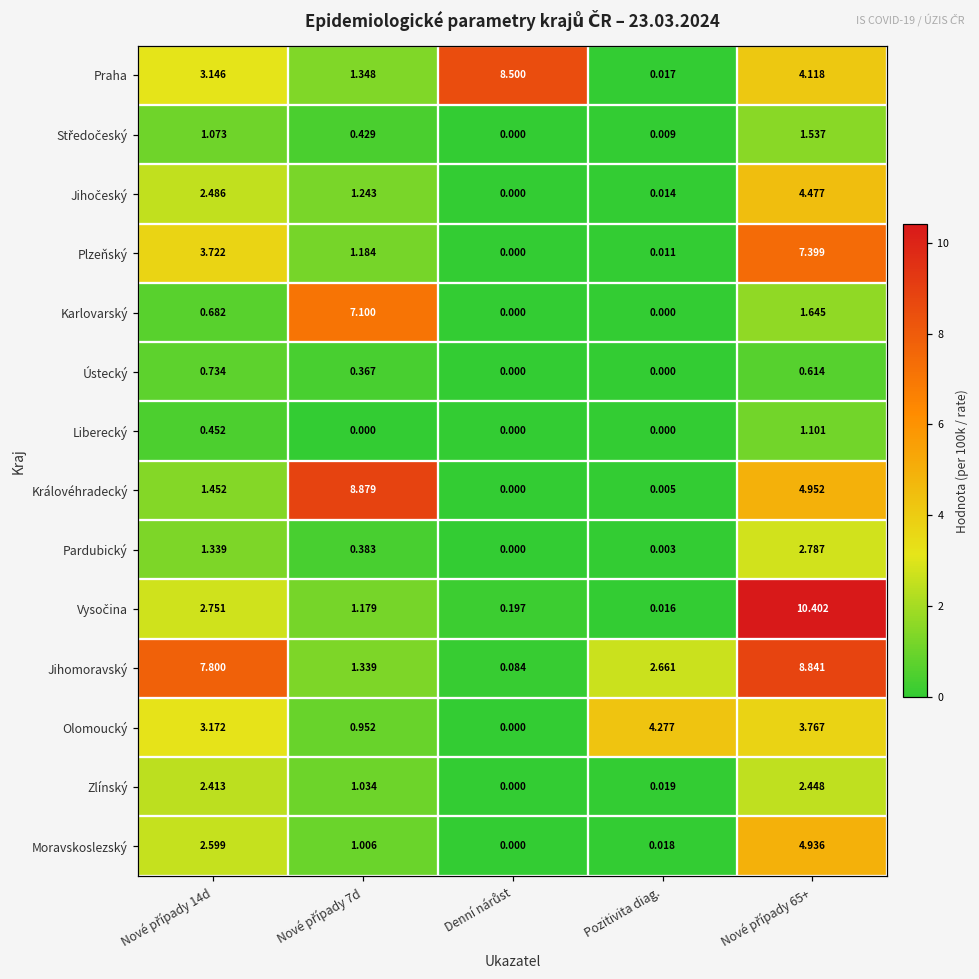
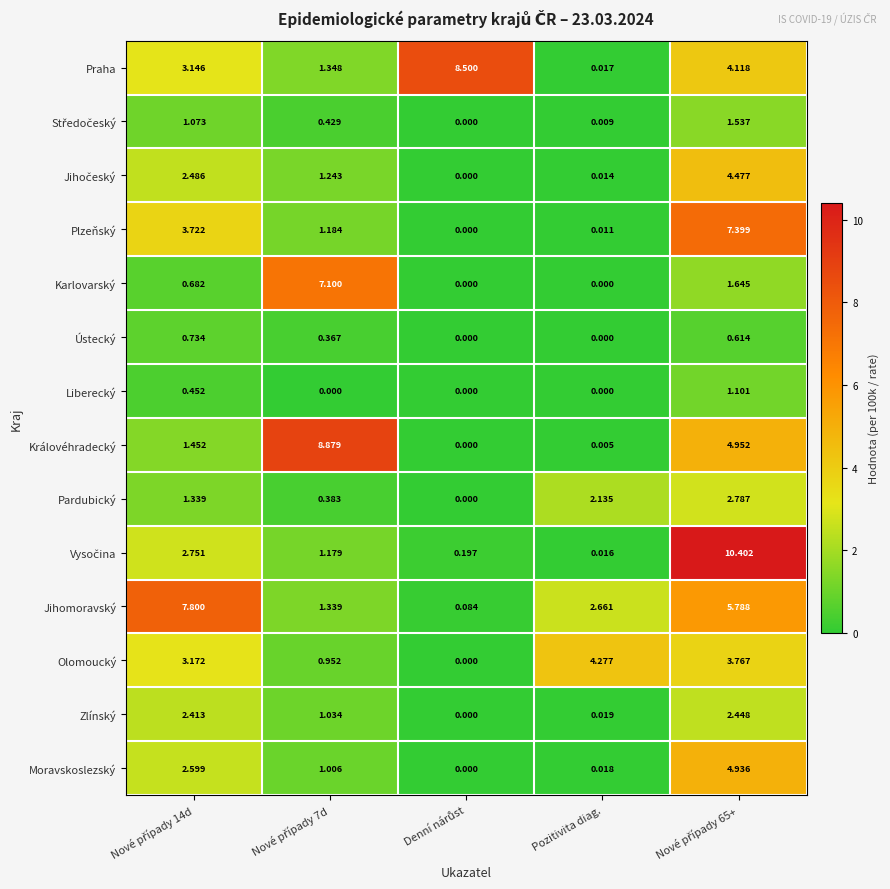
Pardubický, Pozitivita diag.: 0.003 -> 2.135
Jihomoravský, Nové případy 65+: 8.841 -> 5.788
